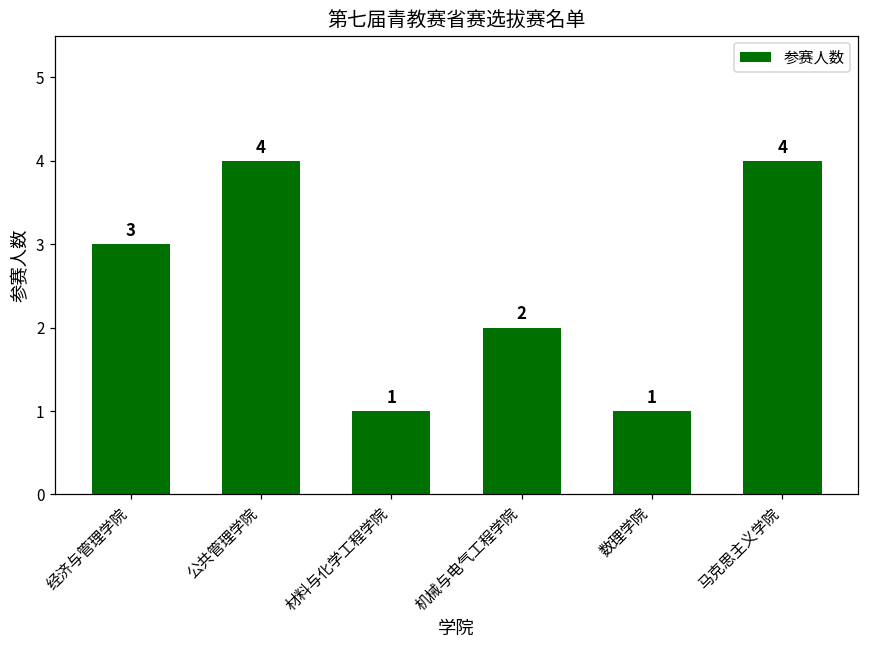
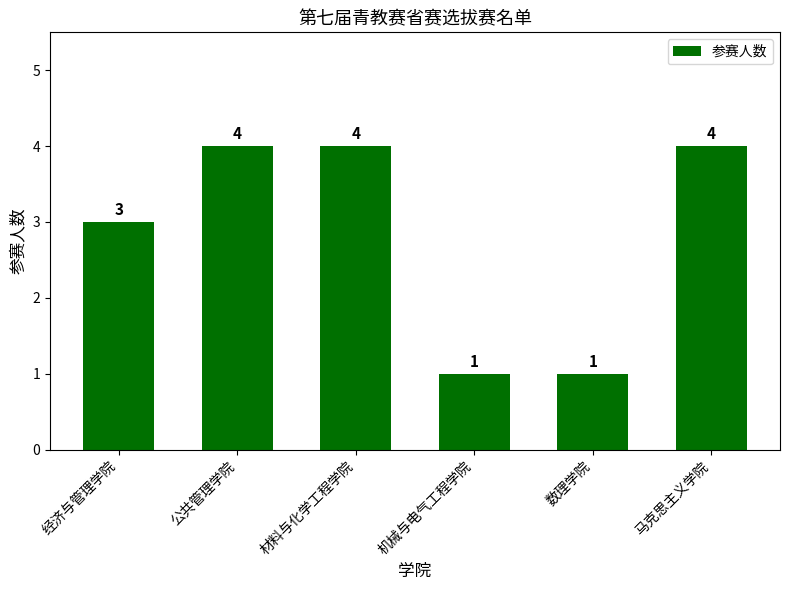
材料与化学工程学院: 1 -> 4
机械与电气工程学院: 2 -> 1
